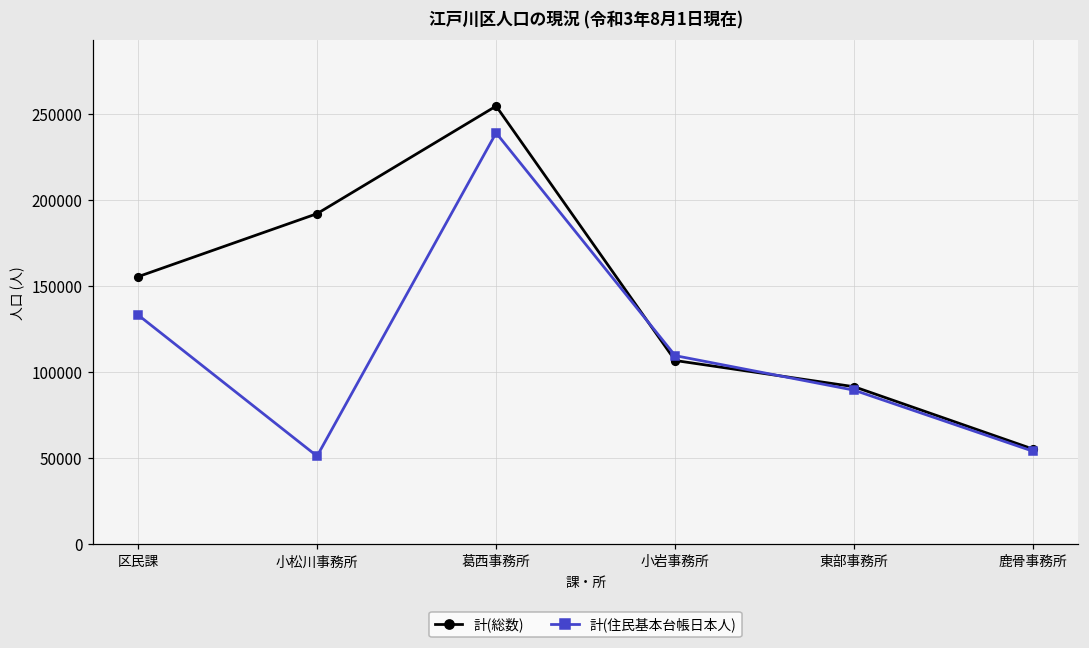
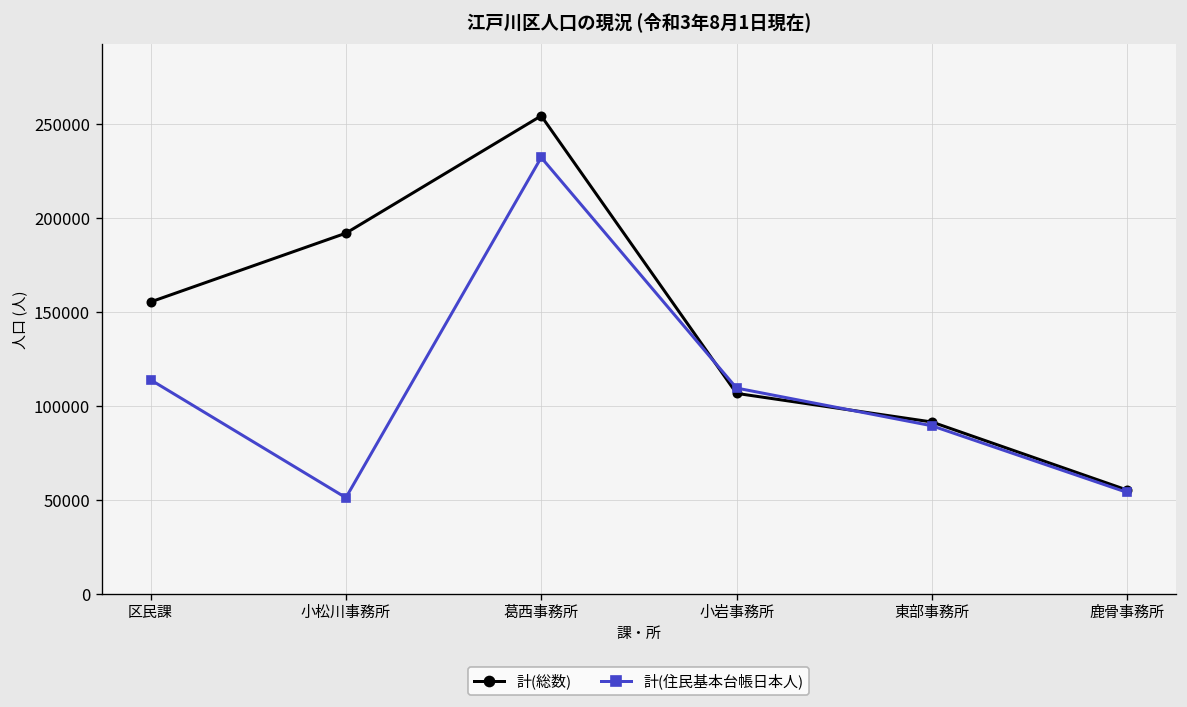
計(住民基本台帳日本人), 区民課: 133000 -> 114000
計(住民基本台帳日本人), 葛西事務所: 239000 -> 232000
